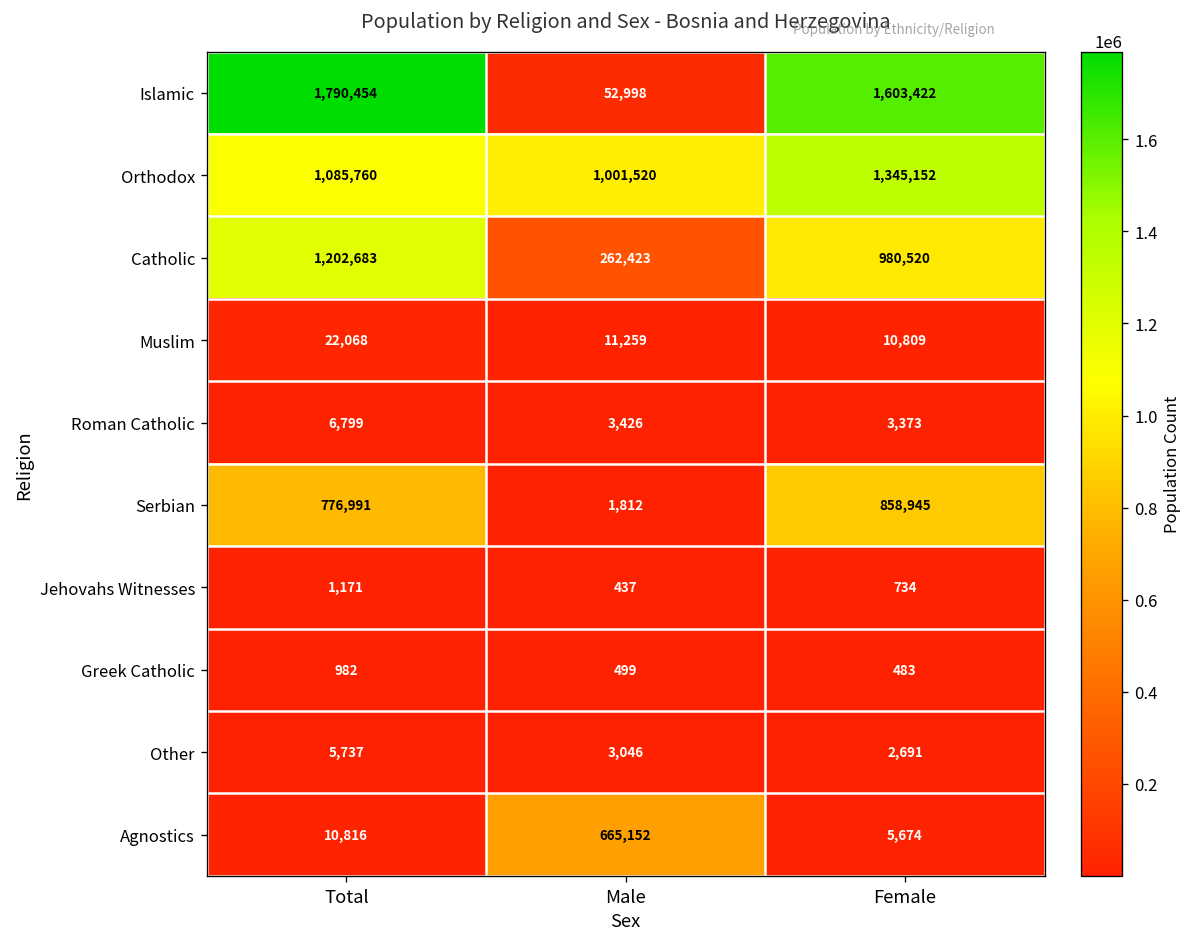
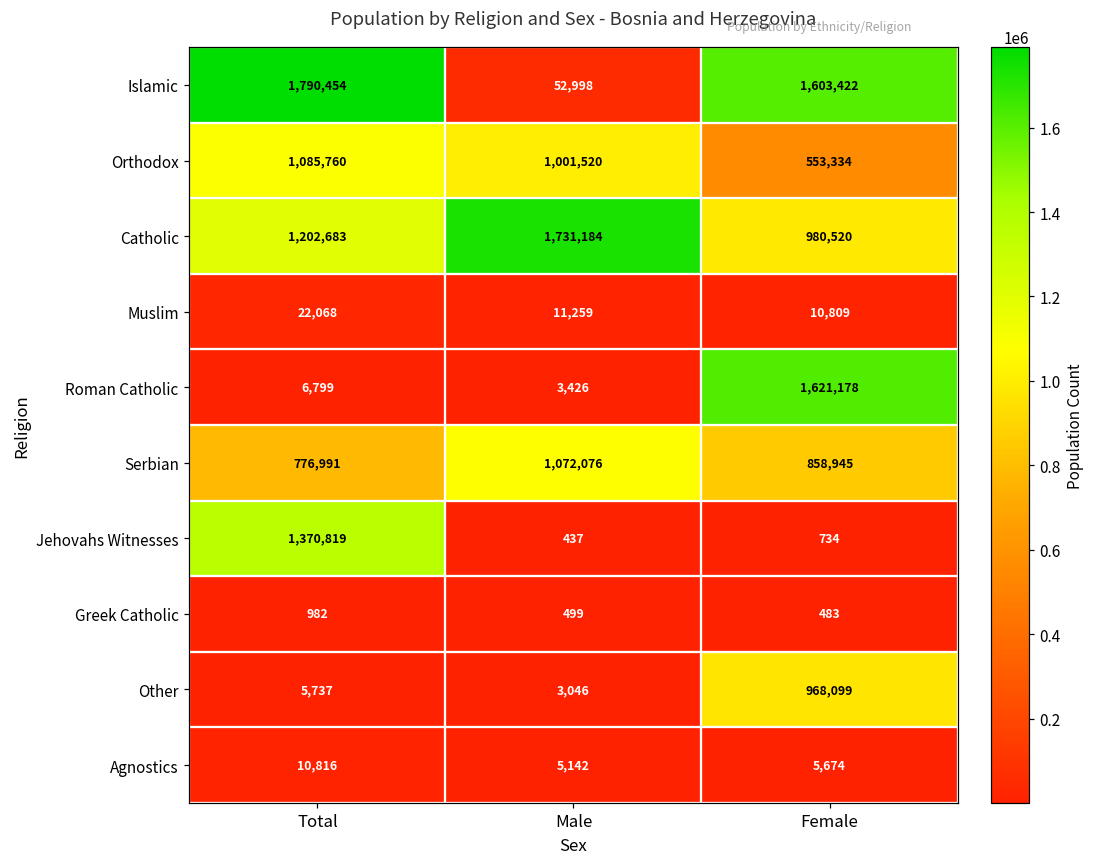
Orthodox, Female: 1,345,152 -> 553,334
Catholic, Male: 262,423 -> 1,731,184
Roman Catholic, Female: 3,373 -> 1,621,178
Serbian, Male: 1,812 -> 1,072,076
Jehovahs Witnesses, Total: 1,171 -> 1,370,819
Other, Female: 2,691 -> 968,099
Agnostics, Male: 665,152 -> 5,142
